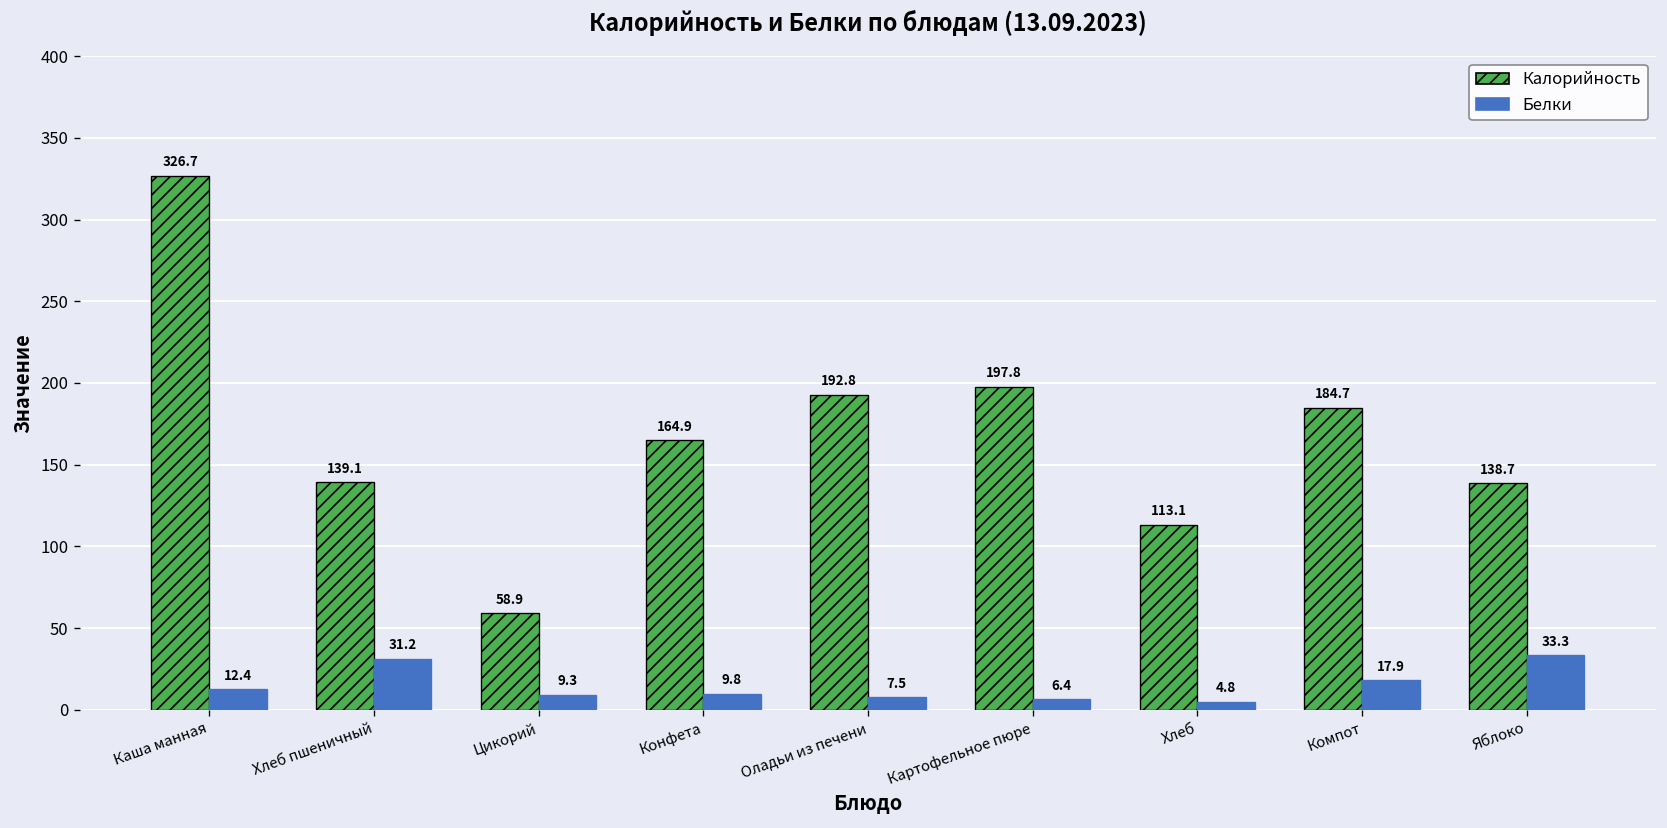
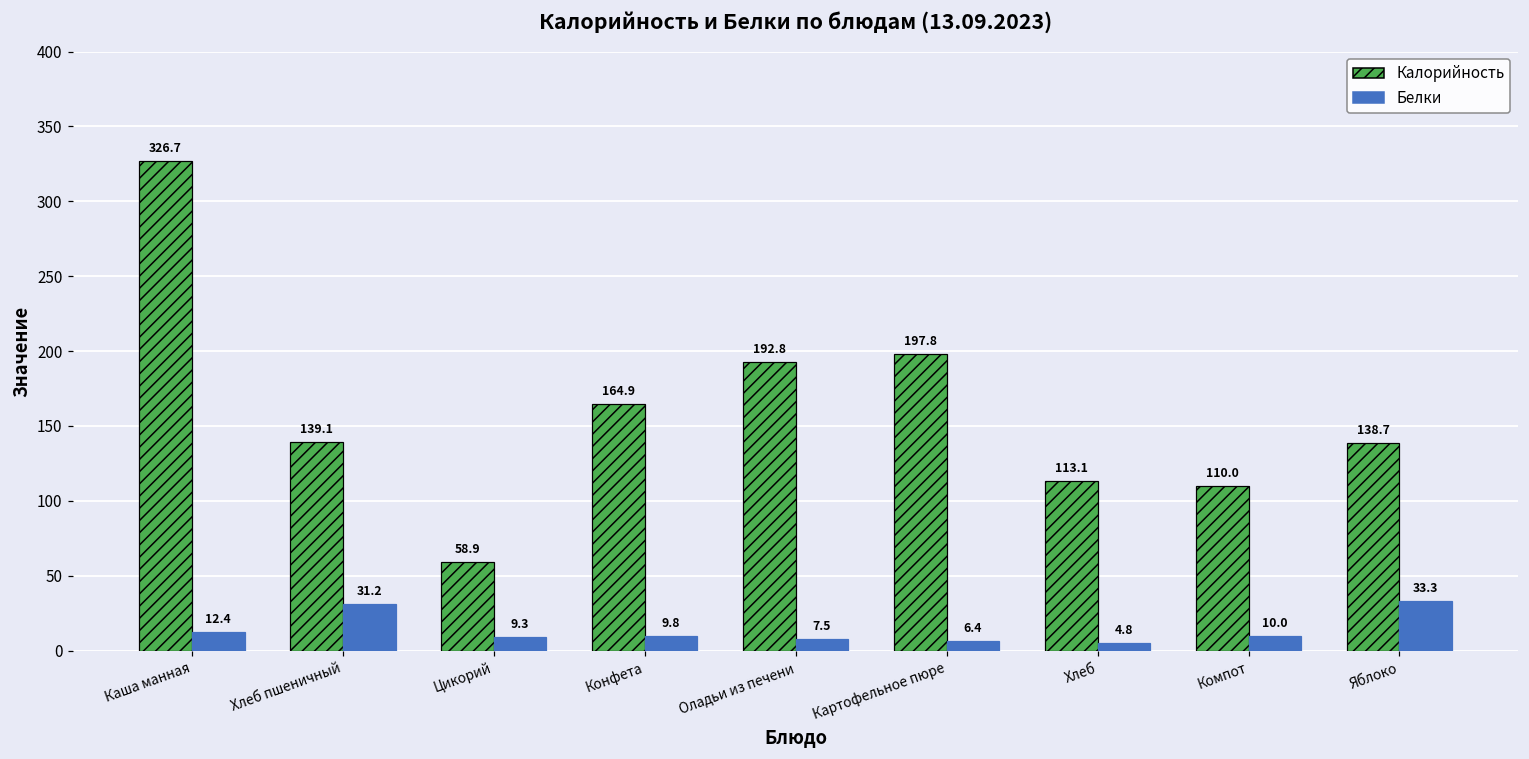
Калорийность, Компот: 184.7 -> 110.0
Белки, Компот: 17.9 -> 10.0
